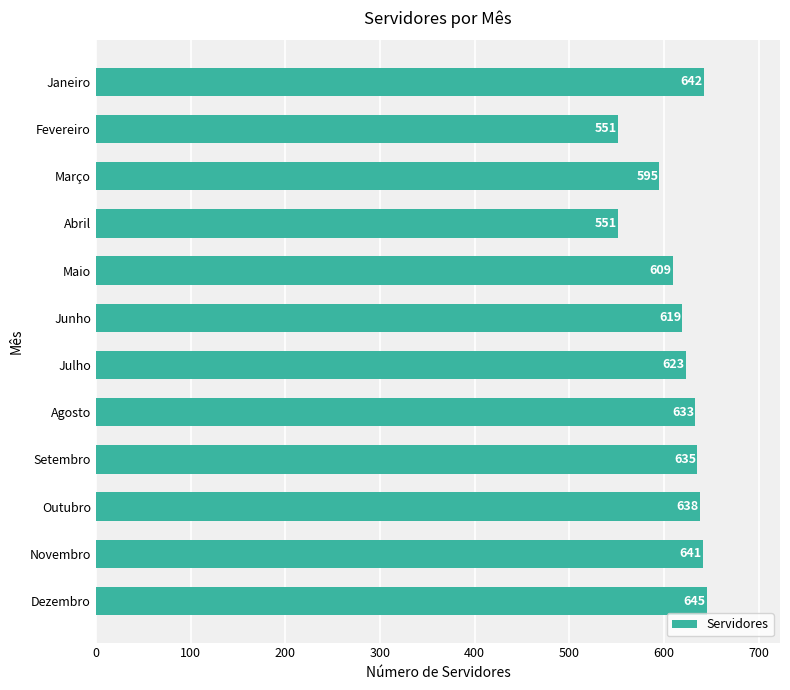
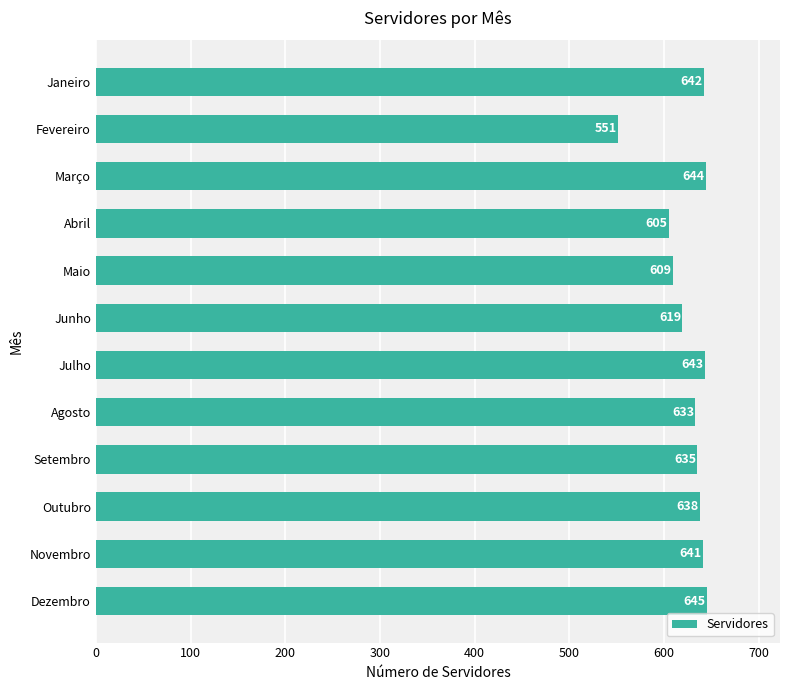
Março: 595 -> 644
Abril: 551 -> 605
Julho: 623 -> 643
